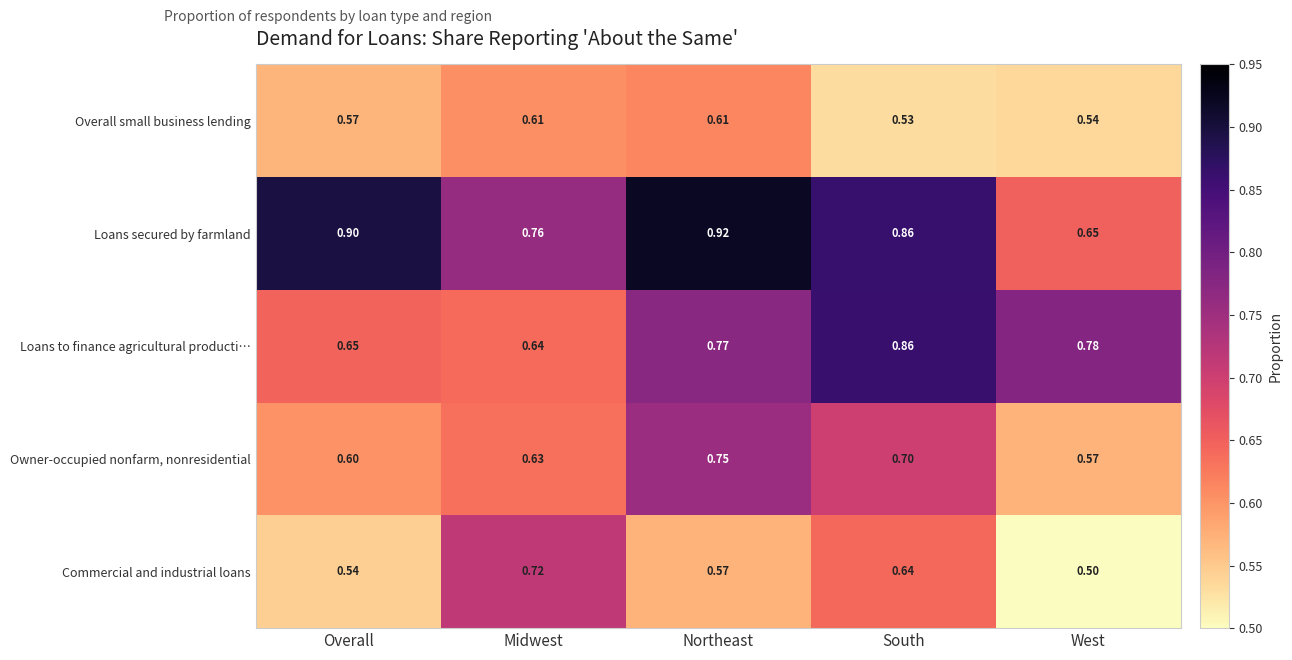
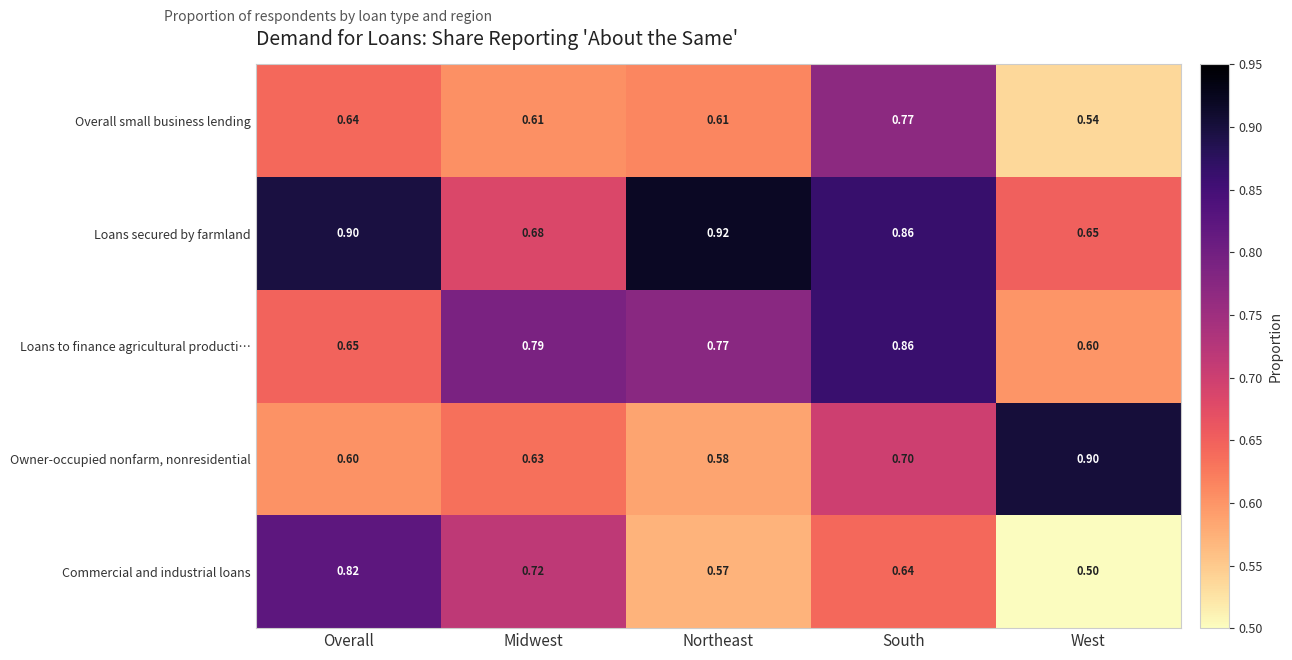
Overall small business lending, Overall: 0.57 -> 0.64
Overall small business lending, South: 0.53 -> 0.77
Loans secured by farmland, Midwest: 0.76 -> 0.68
Loans to finance agricultural producti…, Midwest: 0.64 -> 0.79
Loans to finance agricultural producti…, West: 0.78 -> 0.60
Owner-occupied nonfarm, nonresidential, Northeast: 0.75 -> 0.58
Owner-occupied nonfarm, nonresidential, West: 0.57 -> 0.90
Commercial and industrial loans, Overall: 0.54 -> 0.82
